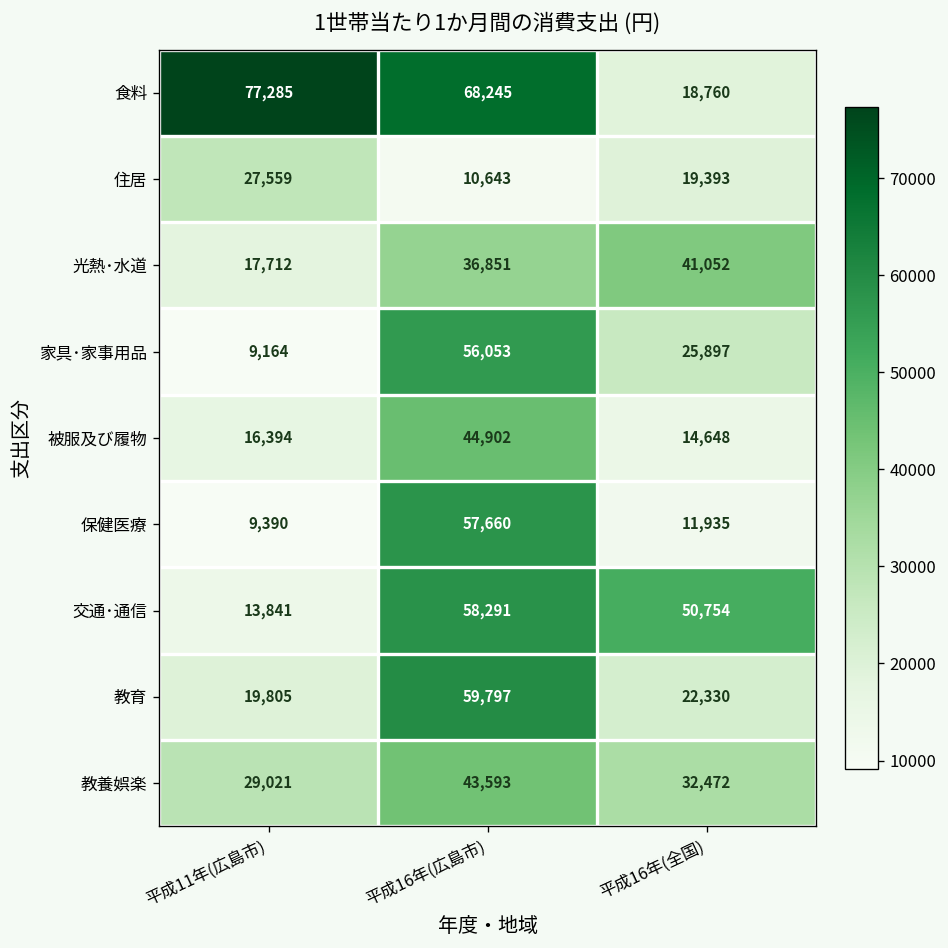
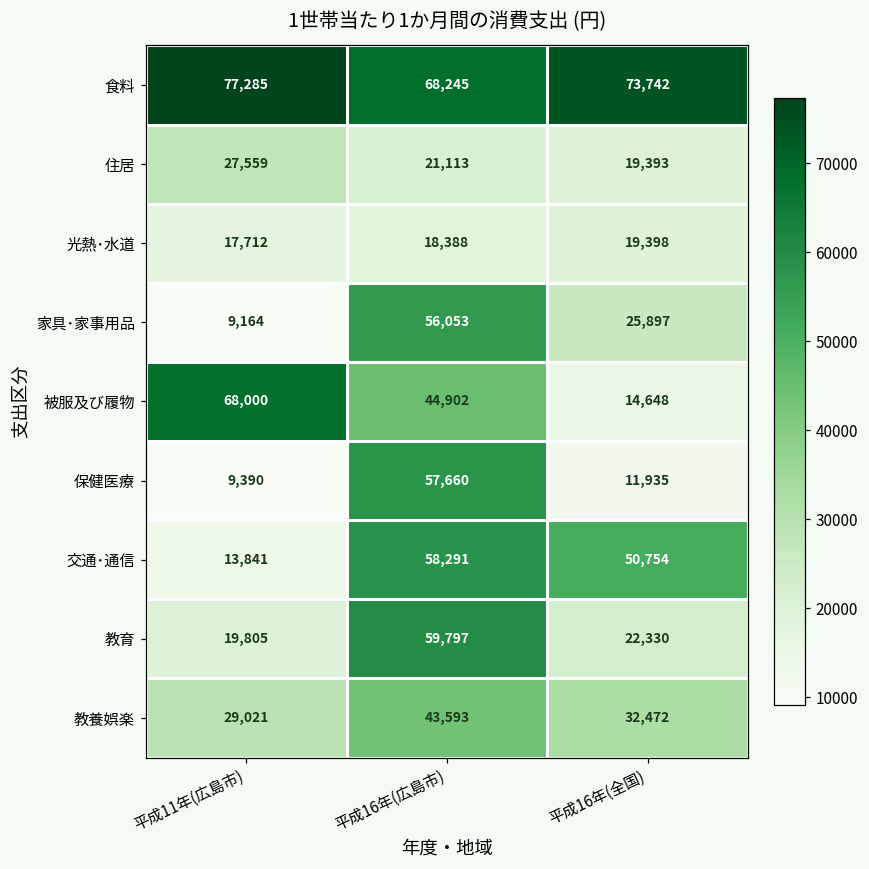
食料, 平成16年(全国): 18,760 -> 73,742
住居, 平成16年(広島市): 10,643 -> 21,113
光熱･水道, 平成16年(広島市): 36,851 -> 18,388
光熱･水道, 平成16年(全国): 41,052 -> 19,398
被服及び履物, 平成11年(広島市): 16,394 -> 68,000
